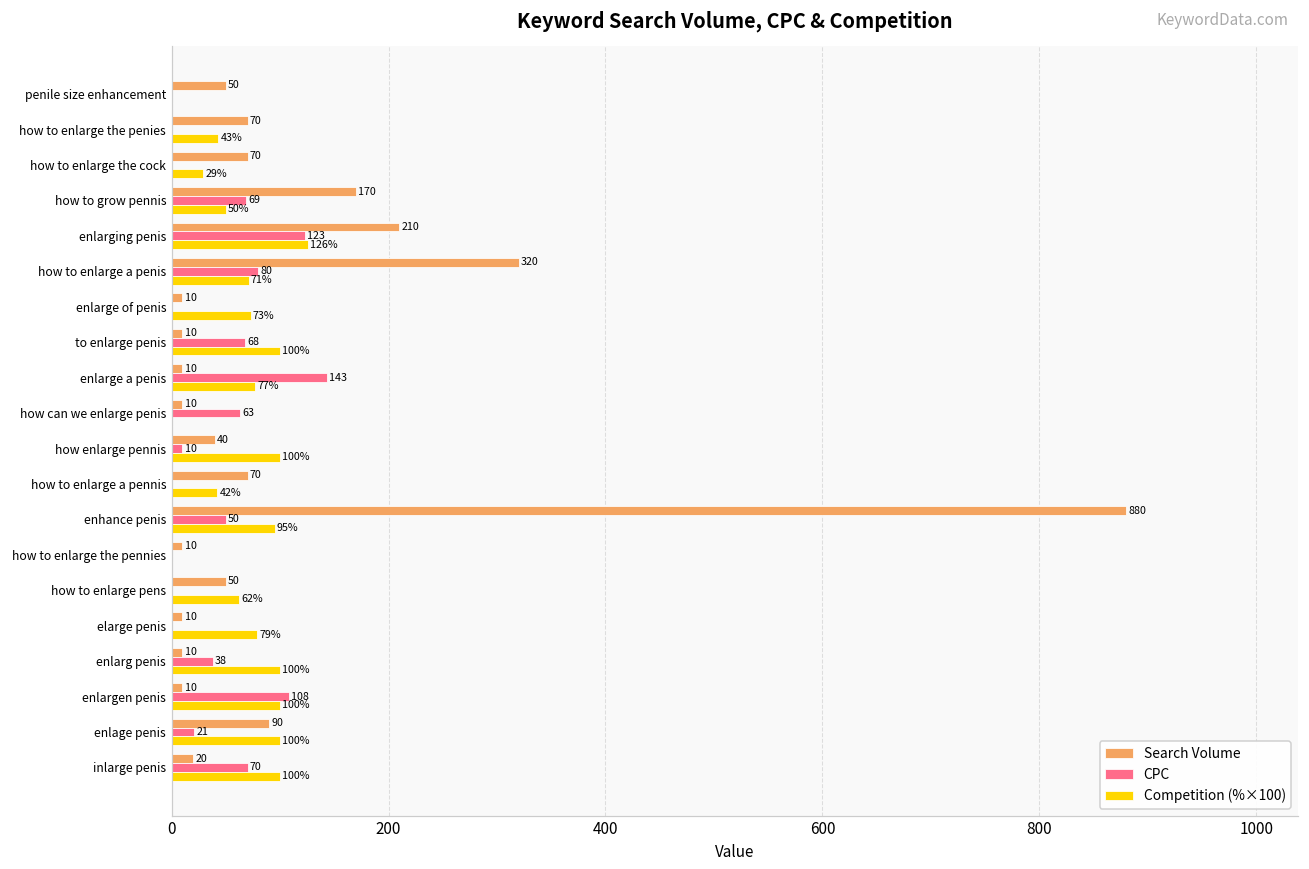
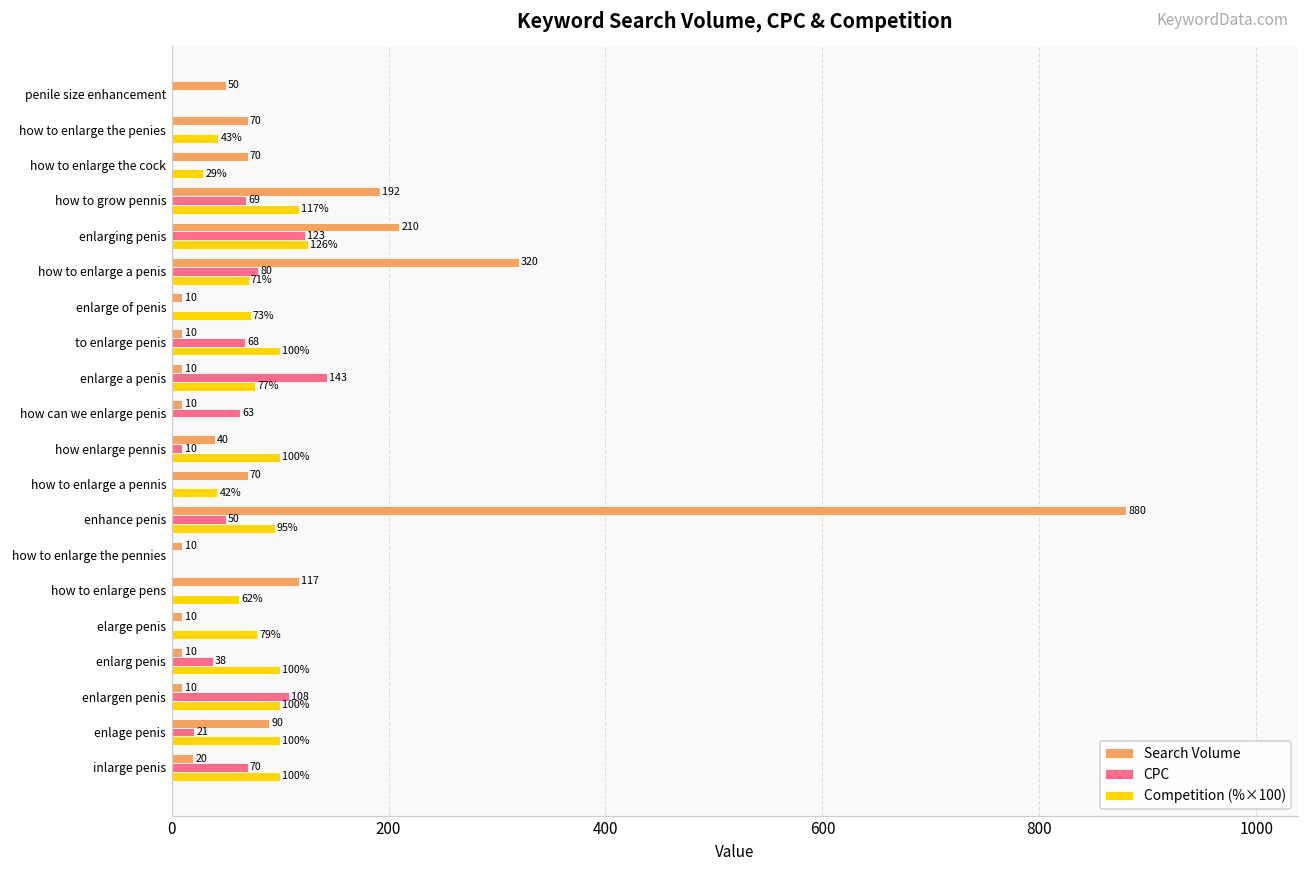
Search Volume, how to grow pennis: 170 -> 192
Competition (%×100), how to grow pennis: 50% -> 117%
Search Volume, how to enlarge pens: 50 -> 117
